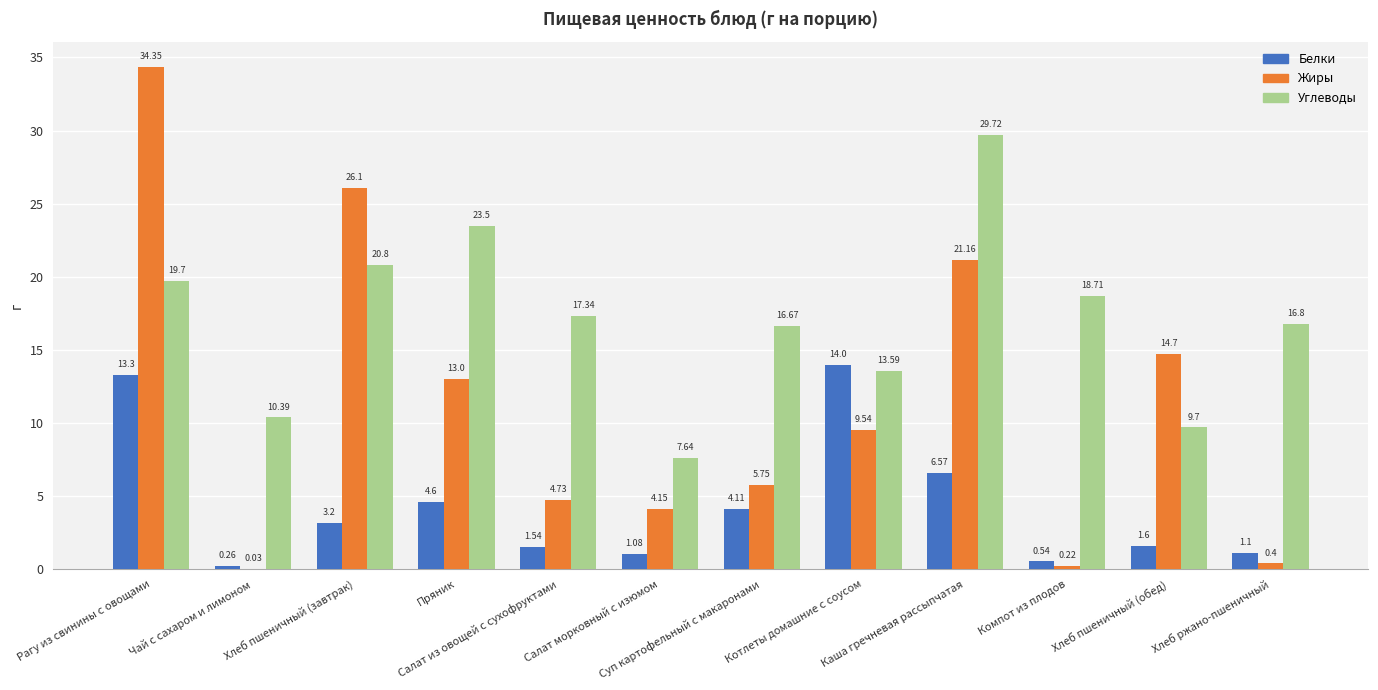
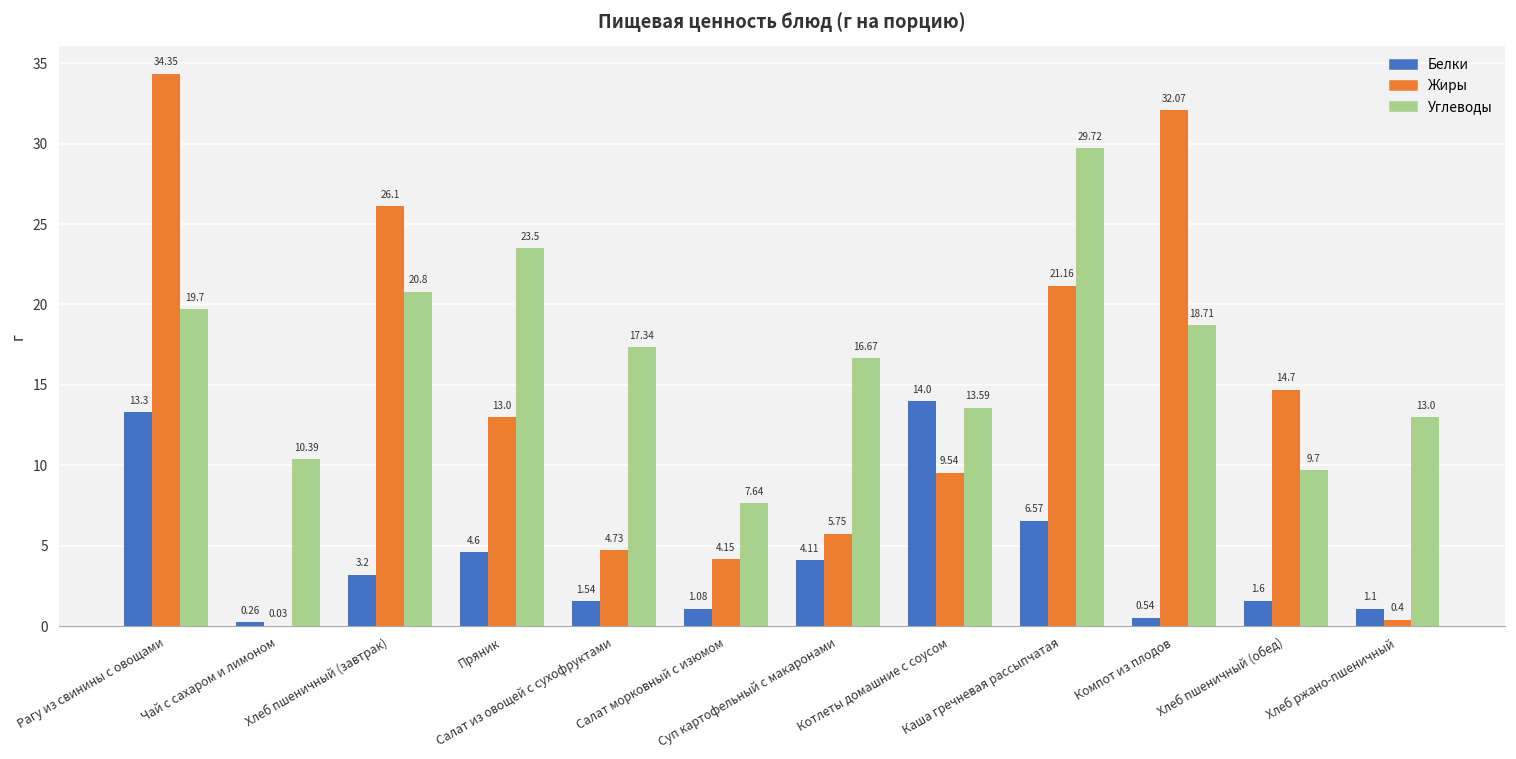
Жиры, Компот из плодов: 0.22 -> 32.07
Углеводы, Хлеб ржано-пшеничный: 16.8 -> 13.0
